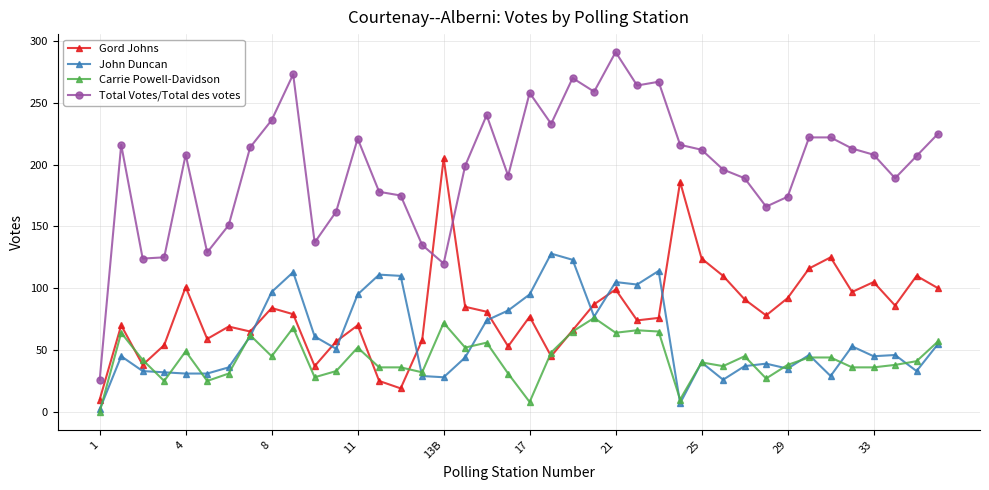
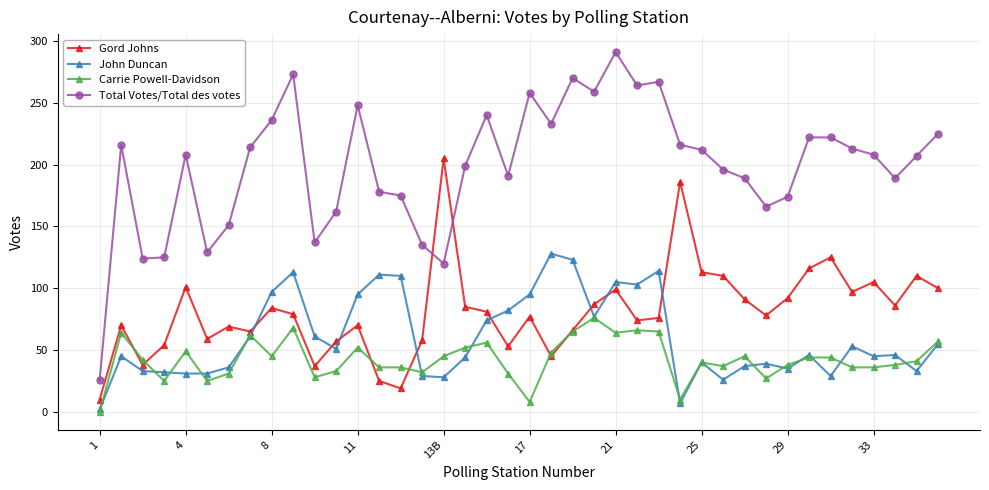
Total Votes/Total des votes, 11: 221 -> 248
Carrie Powell-Davidson, 13B: 72 -> 45
Gord Johns, 25: 124 -> 113
